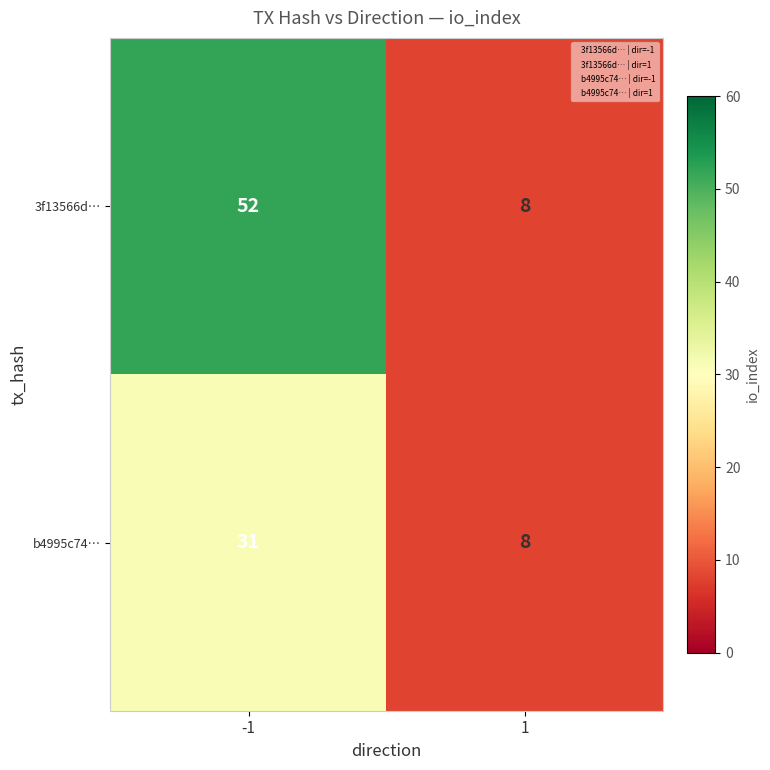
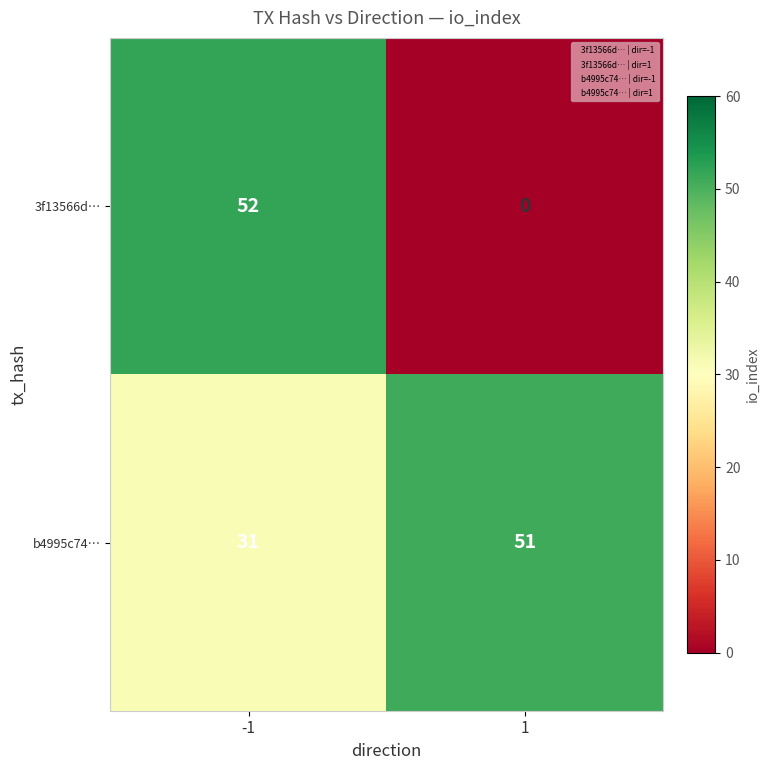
3f13566d…, 1: 8 -> 0
b4995c74…, 1: 8 -> 51
